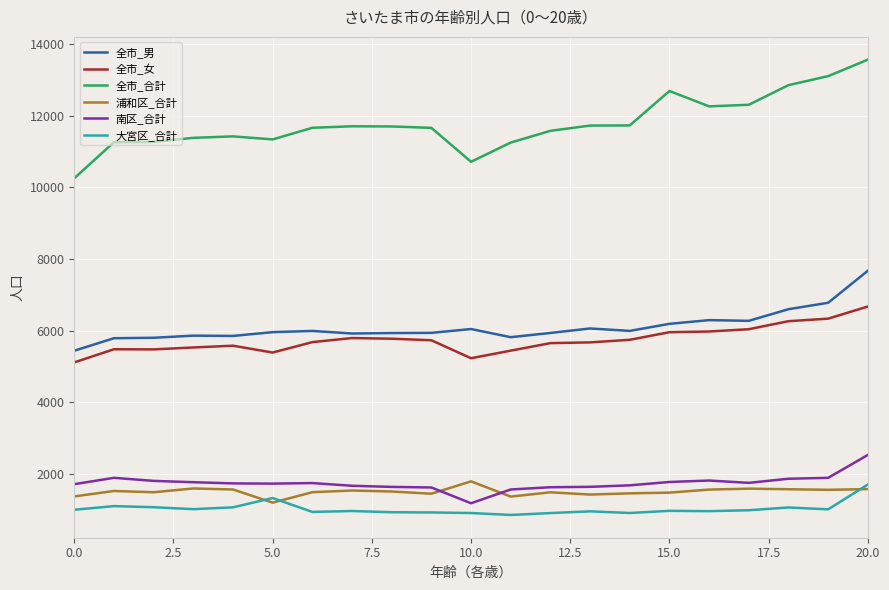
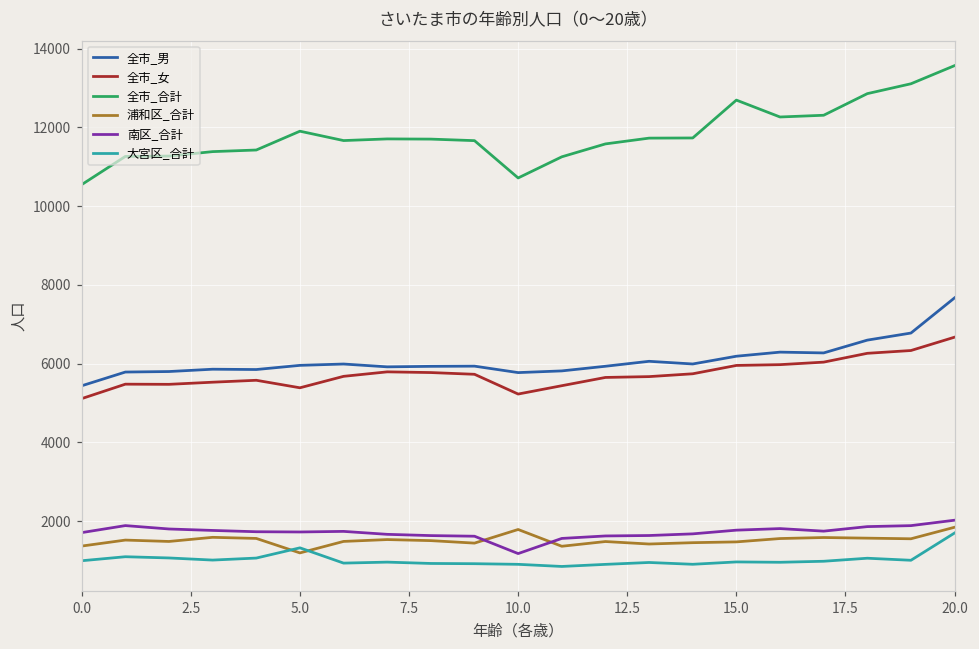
全市_合計, 0.0: 10300 -> 10500
全市_合計, 5.0: 11300 -> 11900
全市_男, 10.0: 6000 -> 5800
浦和区_合計, 20.0: 1600 -> 1800
南区_合計, 20.0: 2500 -> 2000
